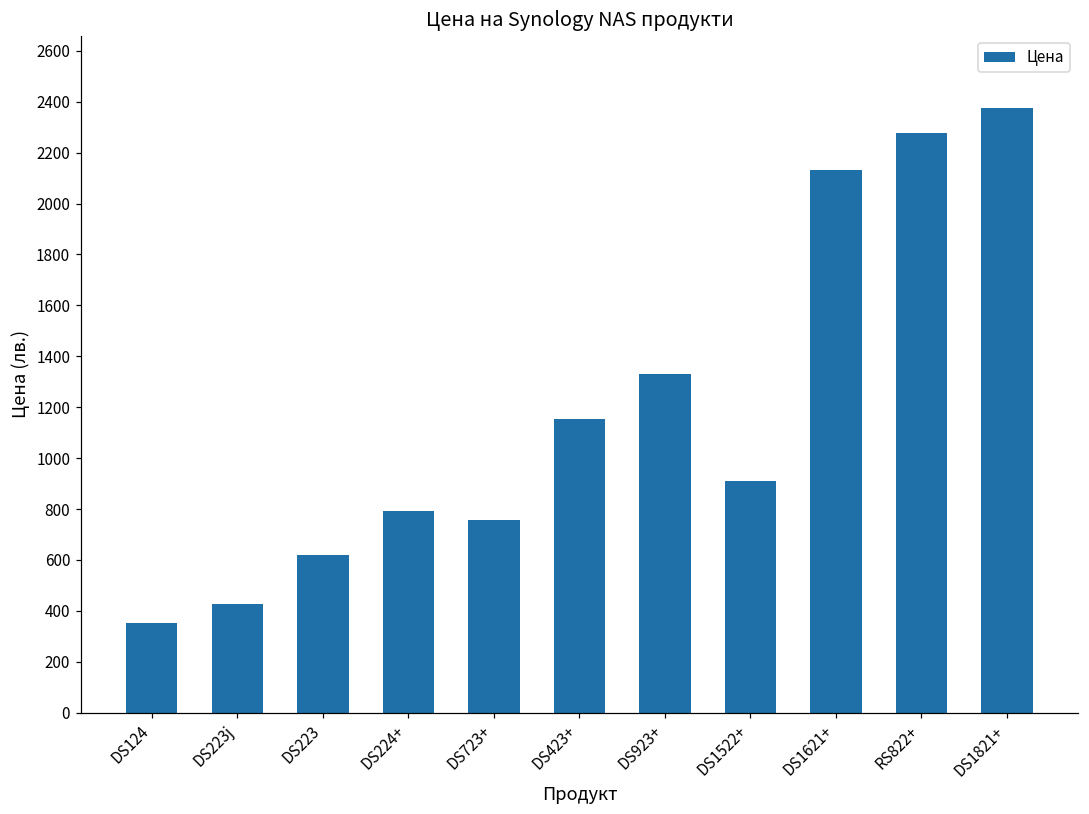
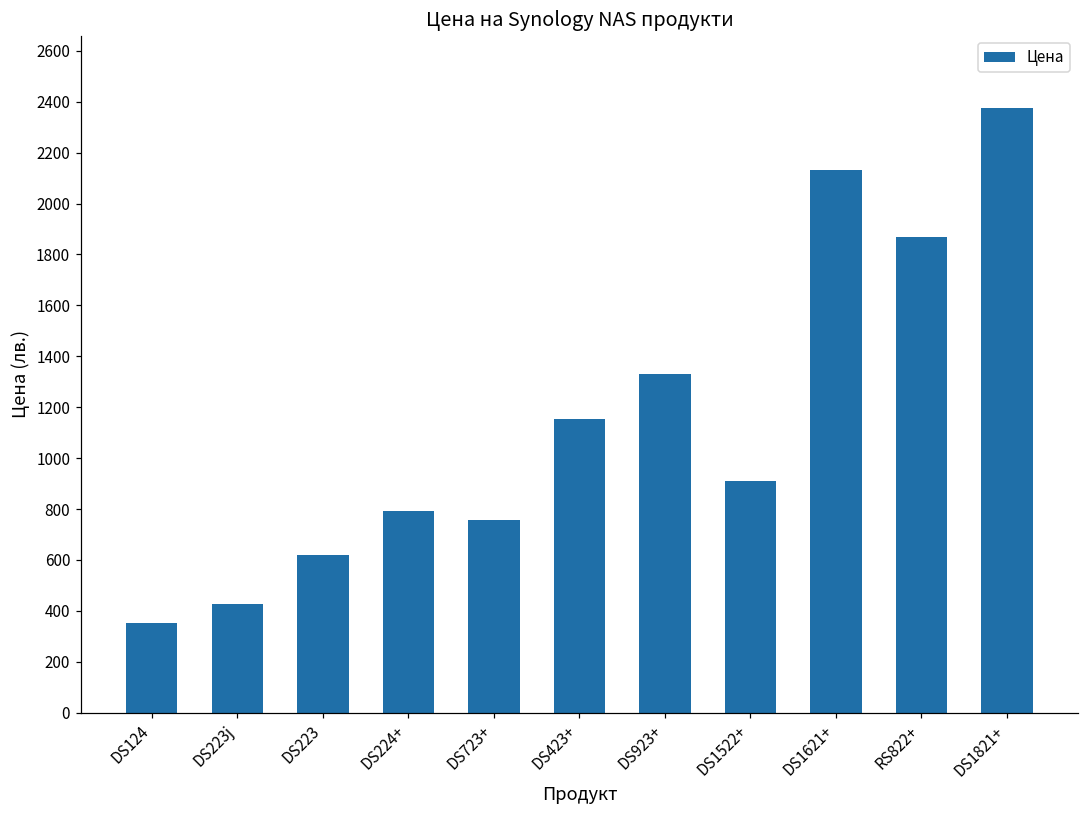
RS822+: 2280 -> 1870
